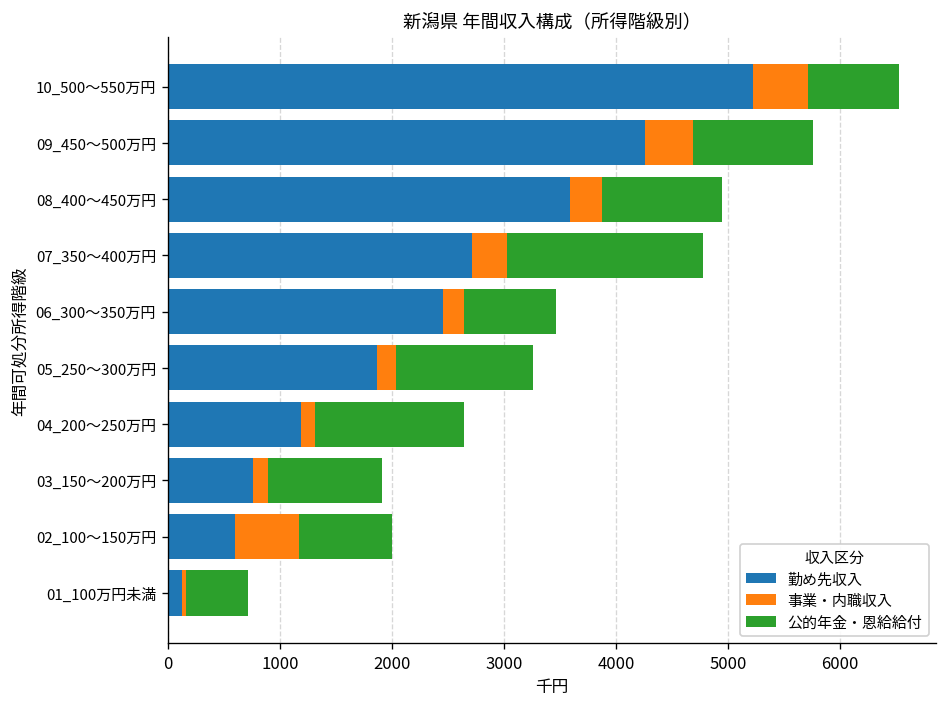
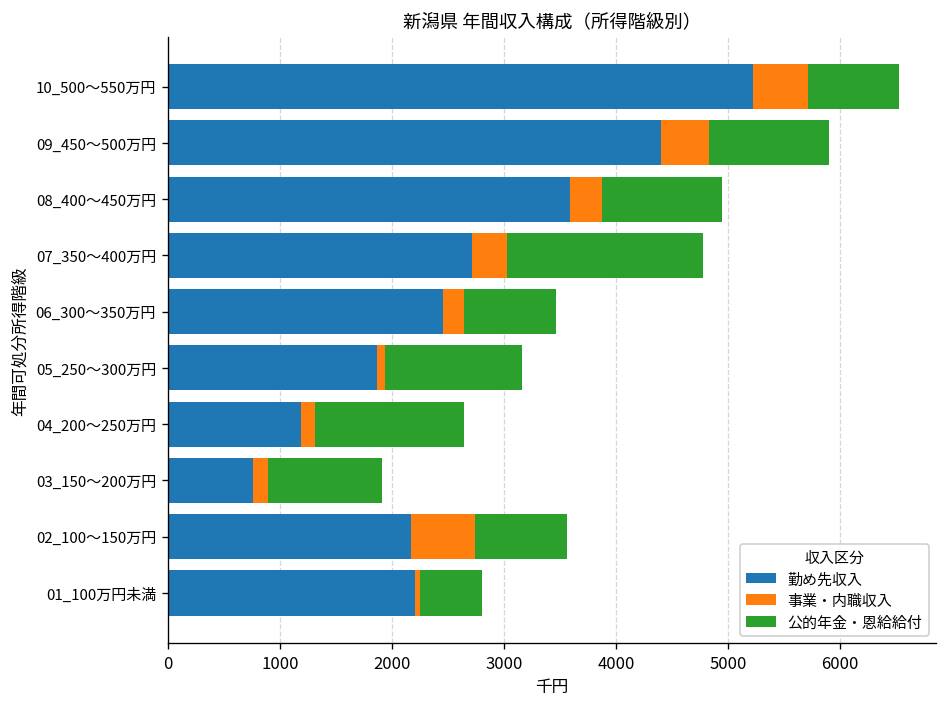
勤め先収入, 09_450～500万円: 4300 -> 4400
事業・内職収入, 05_250～300万円: 200 -> 100
勤め先収入, 02_100～150万円: 600 -> 2200
勤め先収入, 01_100万円未満: 100 -> 2200
